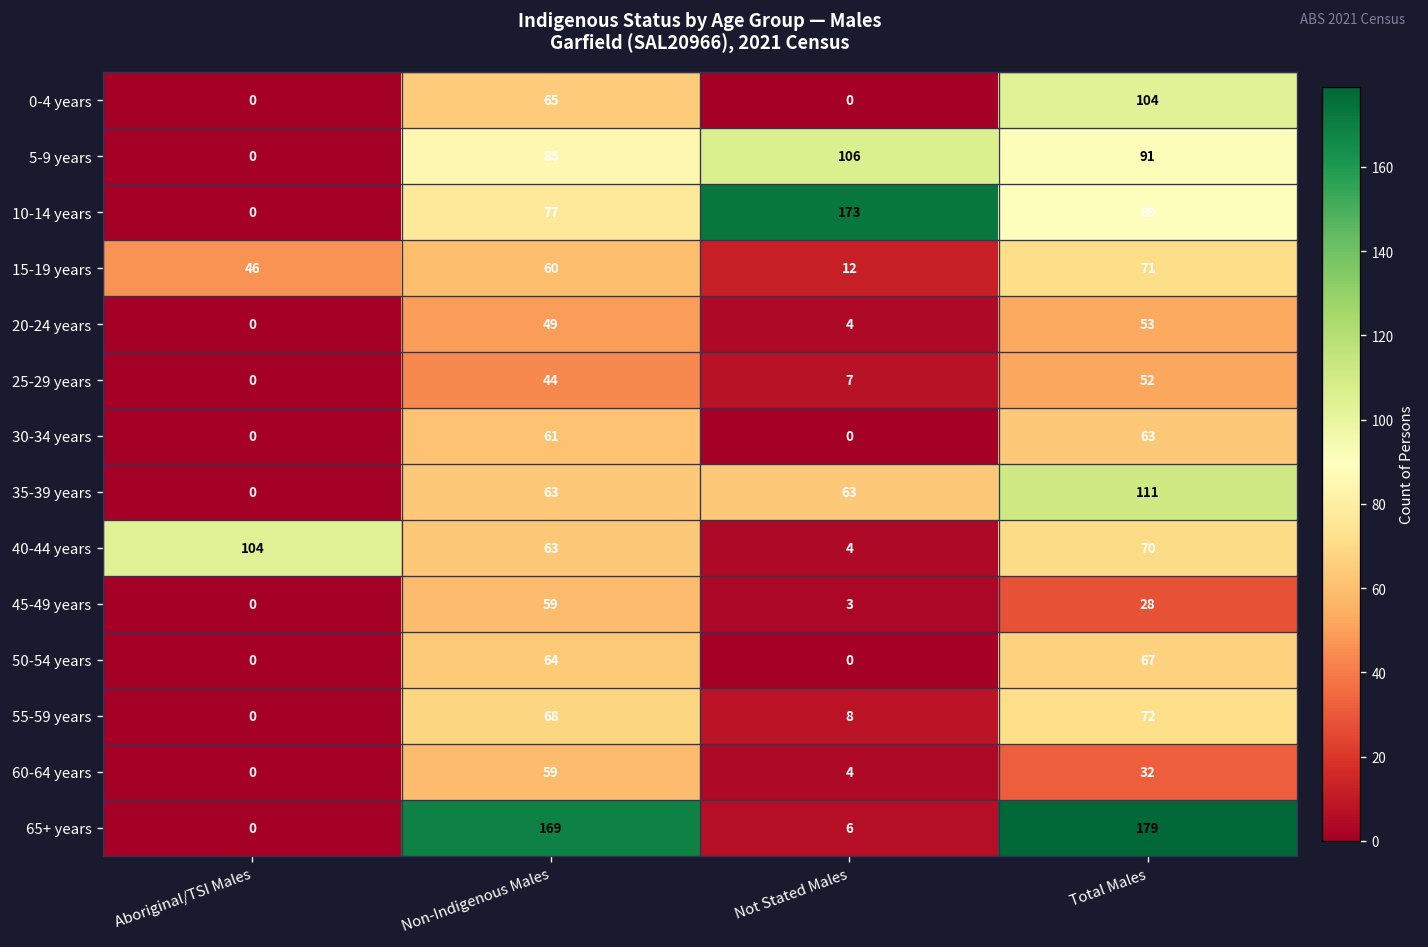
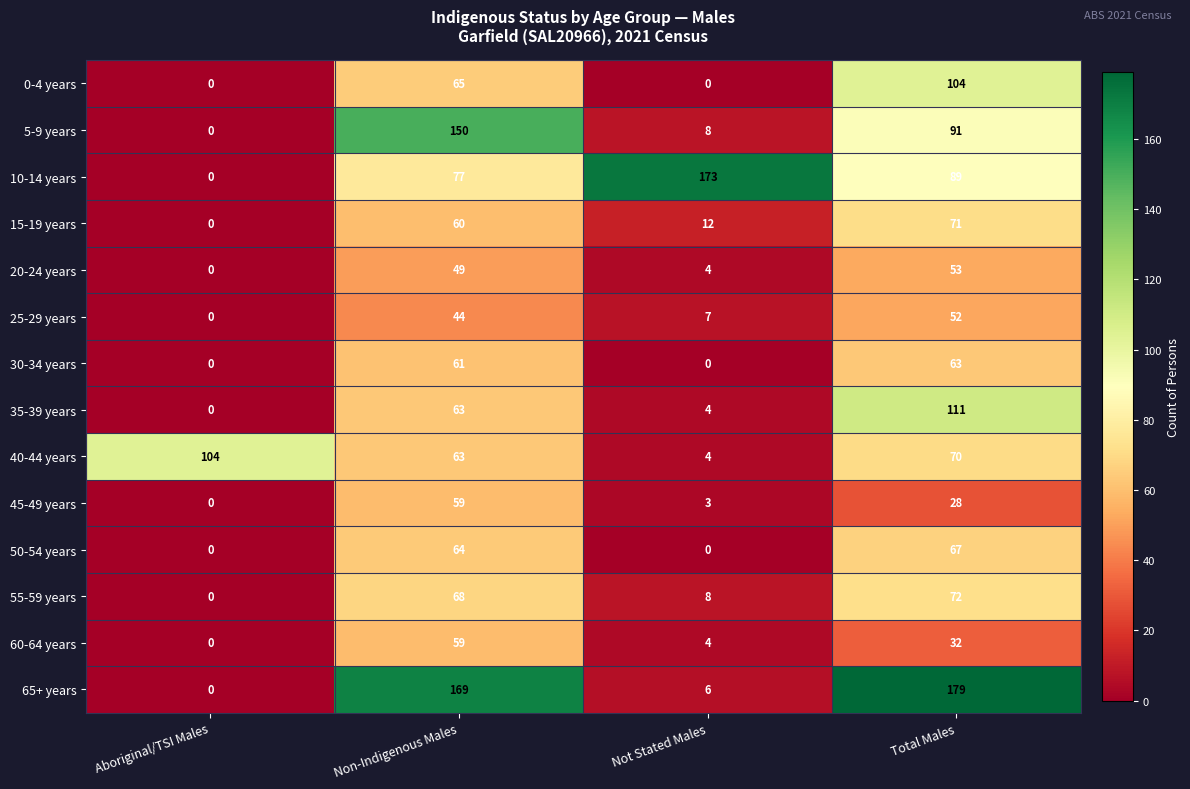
5-9 years, Non-Indigenous Males: 85 -> 150
5-9 years, Not Stated Males: 106 -> 8
15-19 years, Aboriginal/TSI Males: 46 -> 0
35-39 years, Not Stated Males: 63 -> 4
